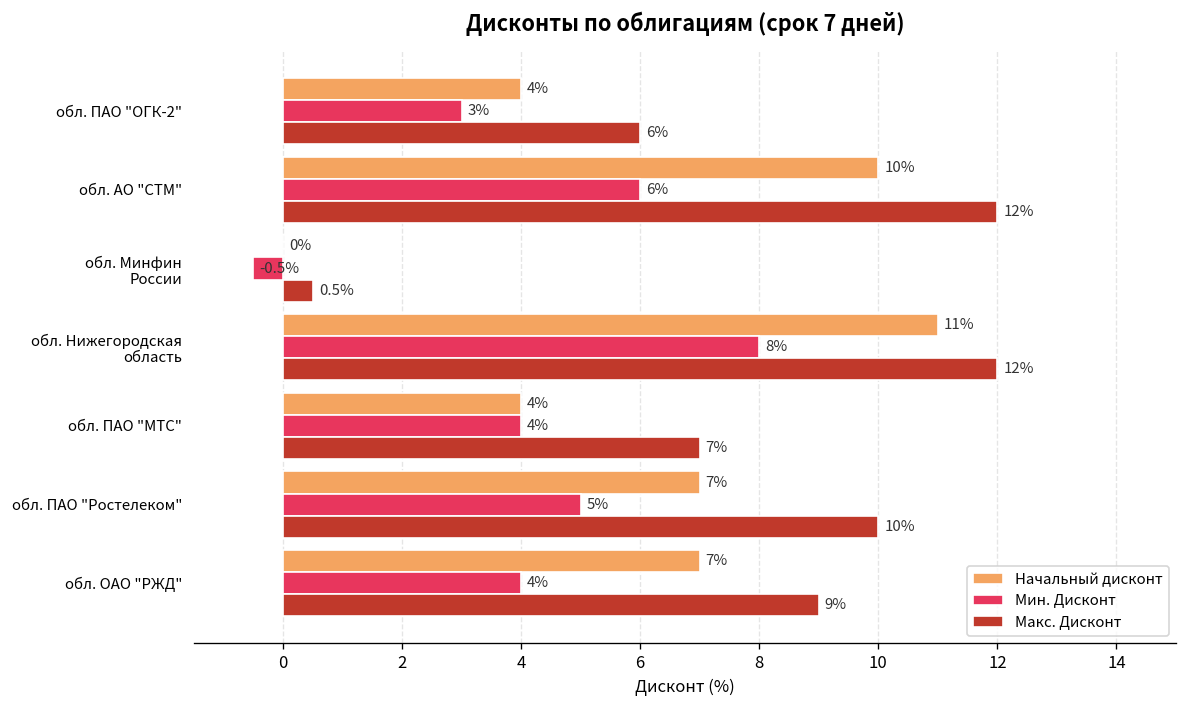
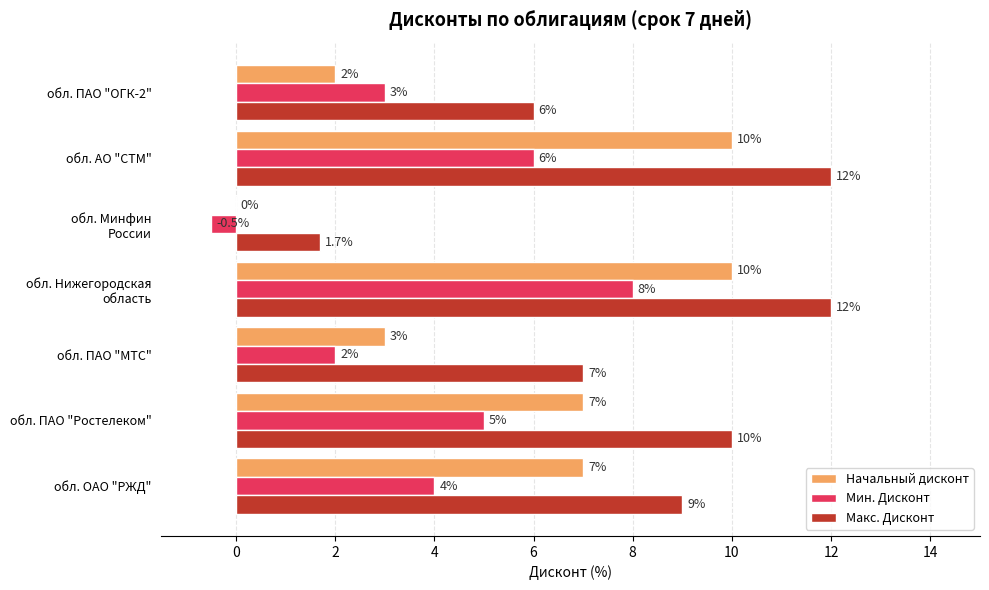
Начальный дисконт, обл. ПАО "ОГК-2": 4% -> 2%
Макс. Дисконт, обл. Минфин России: 0.5% -> 1.7%
Начальный дисконт, обл. Нижегородская область: 11% -> 10%
Начальный дисконт, обл. ПАО "МТС": 4% -> 3%
Мин. Дисконт, обл. ПАО "МТС": 4% -> 2%
